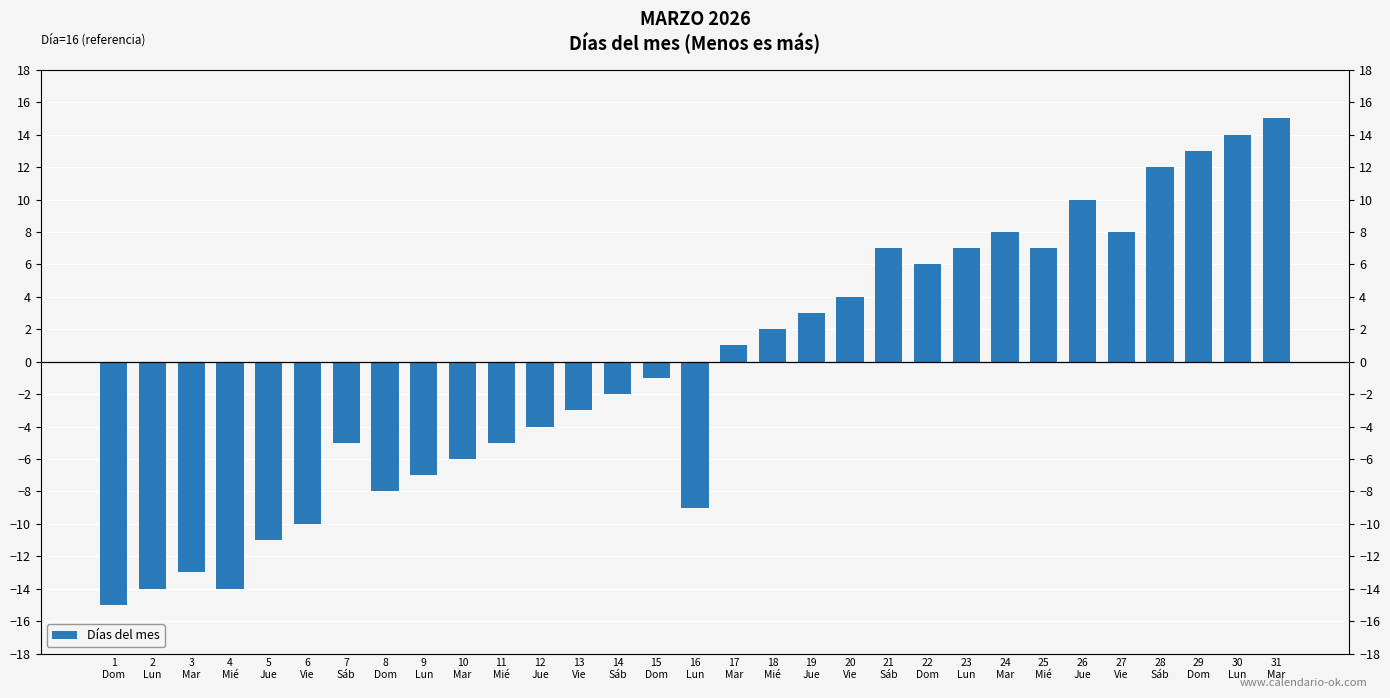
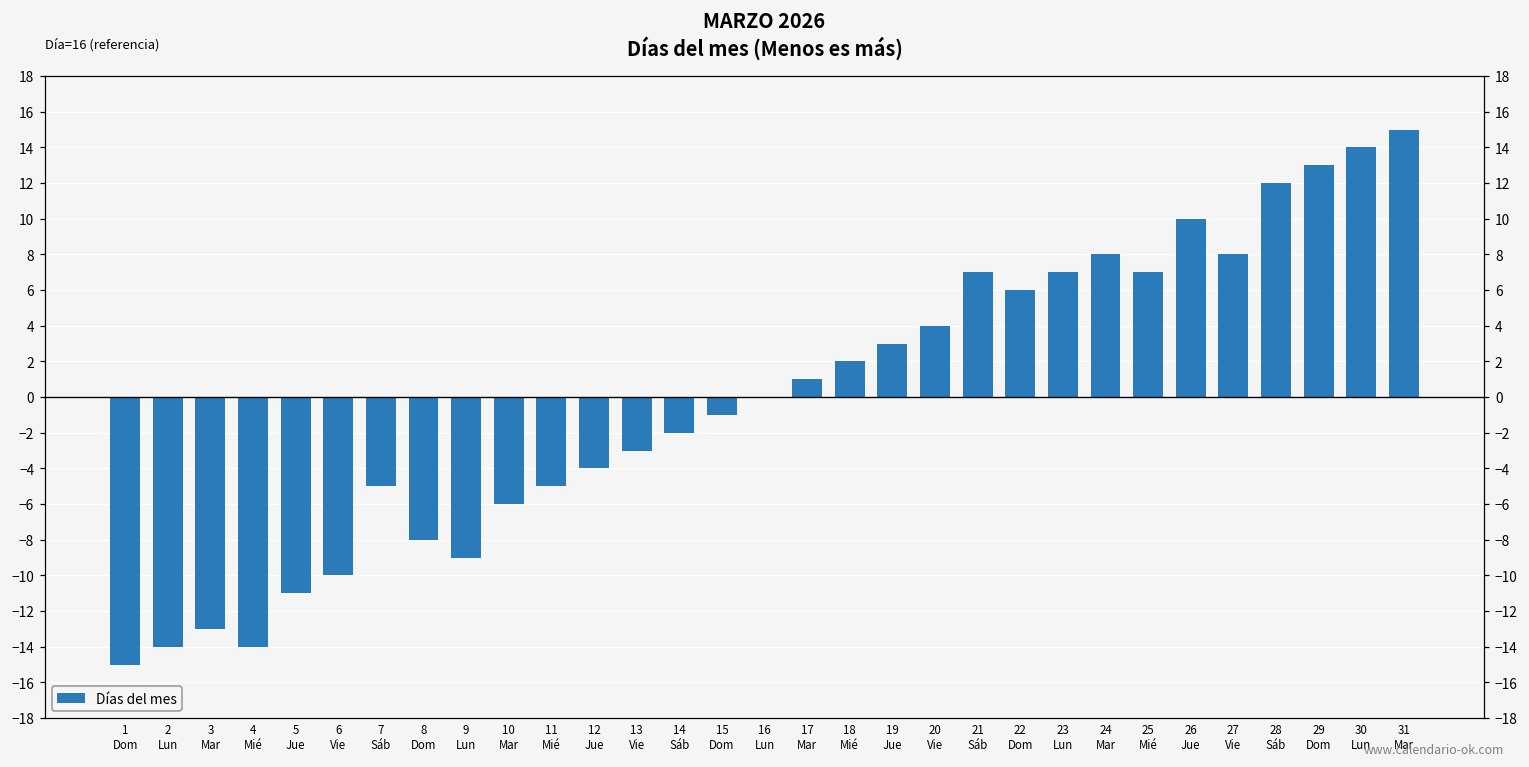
9 Lun: -7.0 -> -9.0
16 Lun: -9.0 -> 0.0
